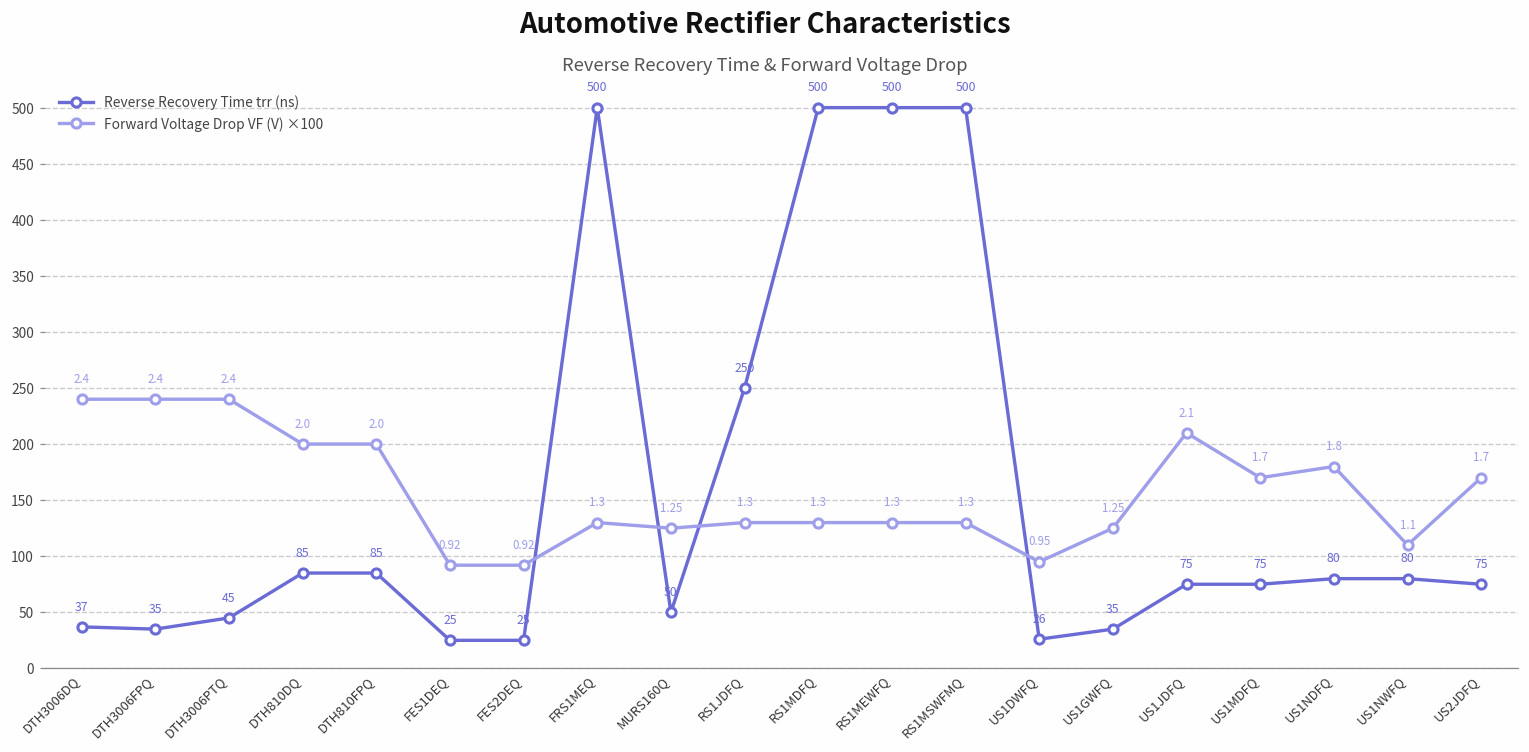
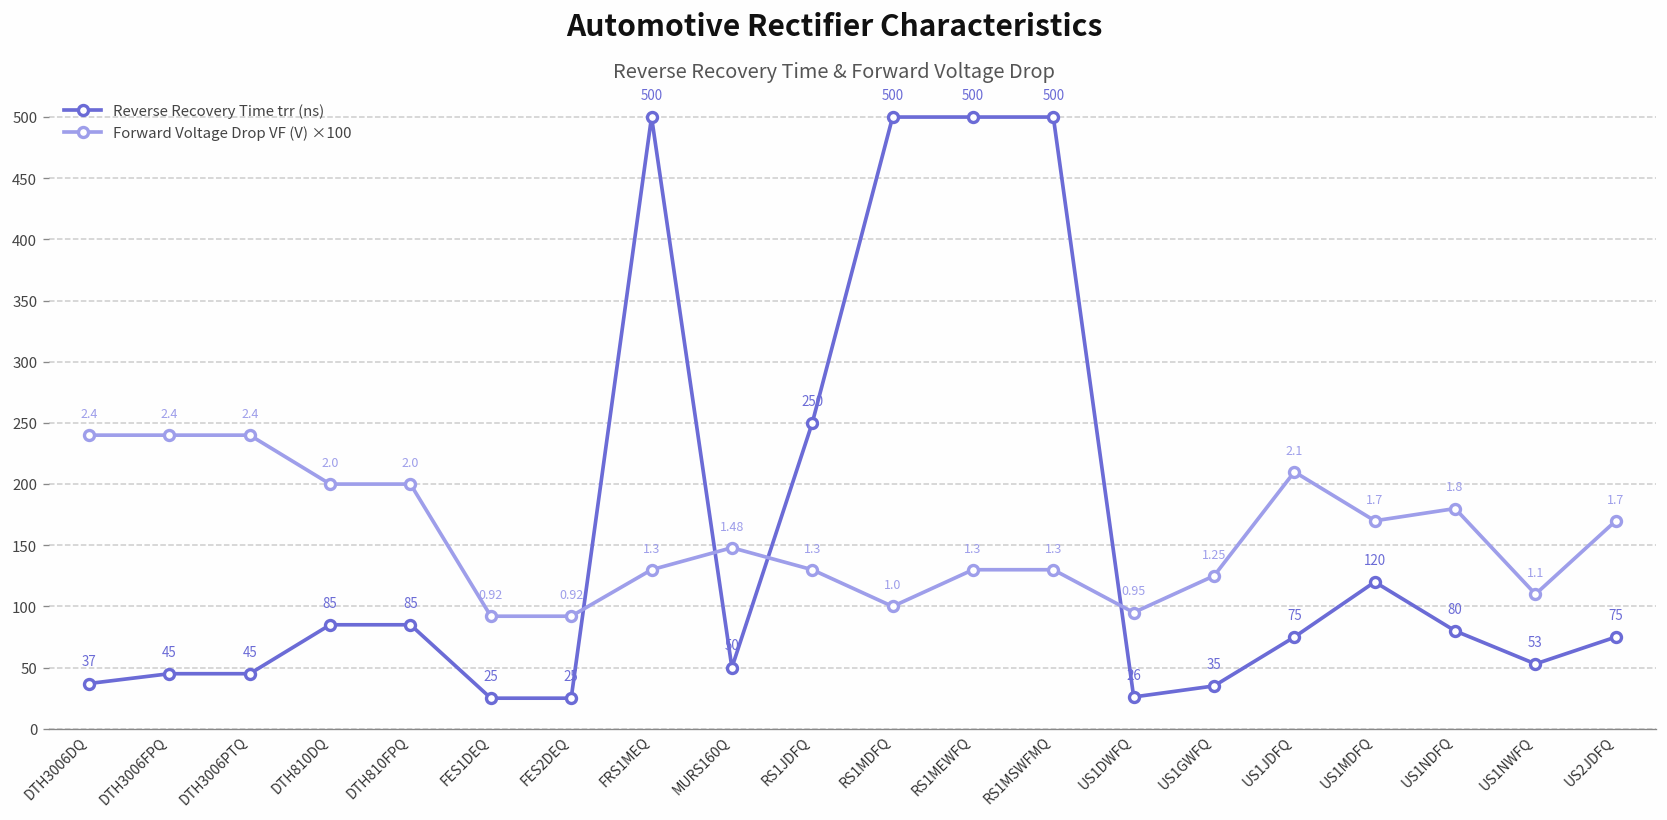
Reverse Recovery Time trr (ns), DTH3006FPQ: 35 -> 45
Forward Voltage Drop VF (V) ×100, MURS160Q: 1.25 -> 1.48
Forward Voltage Drop VF (V) ×100, RS1MDFQ: 1.3 -> 1.0
Reverse Recovery Time trr (ns), US1MDFQ: 75 -> 120
Reverse Recovery Time trr (ns), US1NWFQ: 80 -> 53
